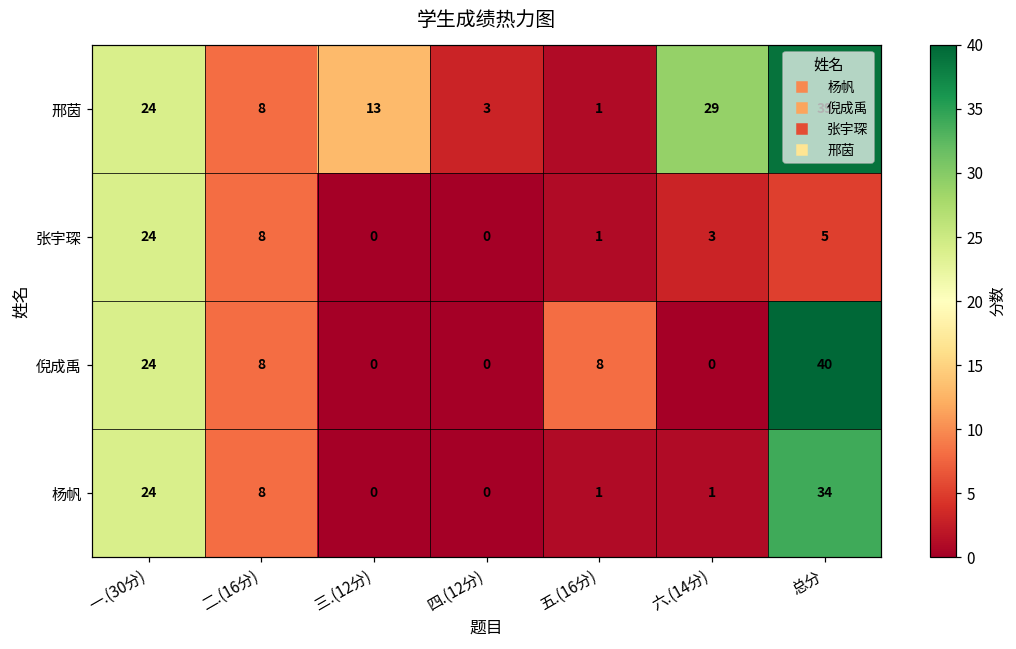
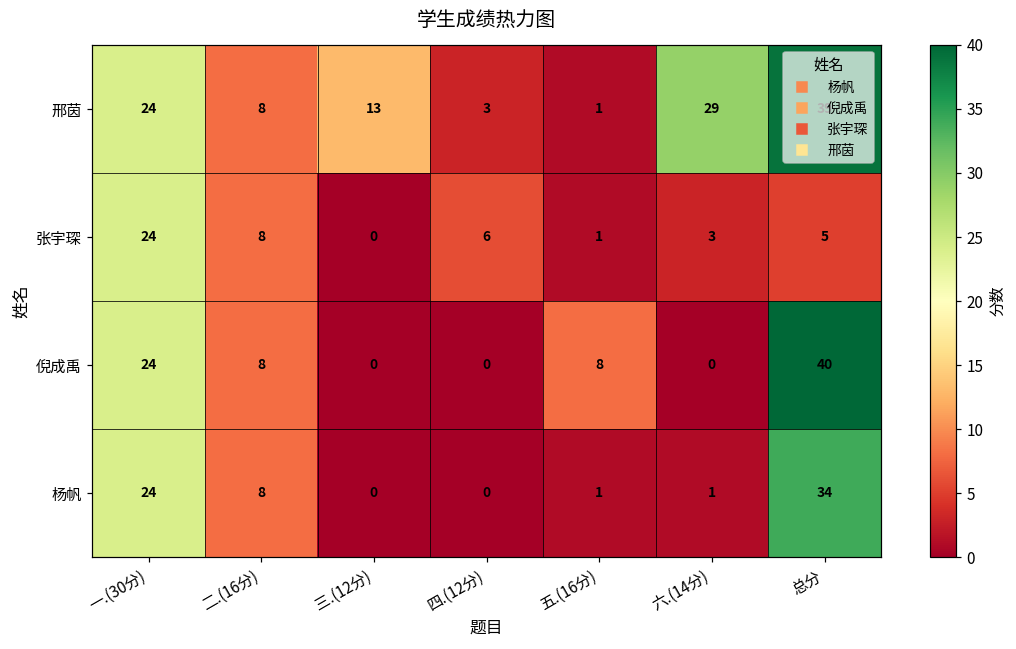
张宇琛, 四.(12分): 0 -> 6
